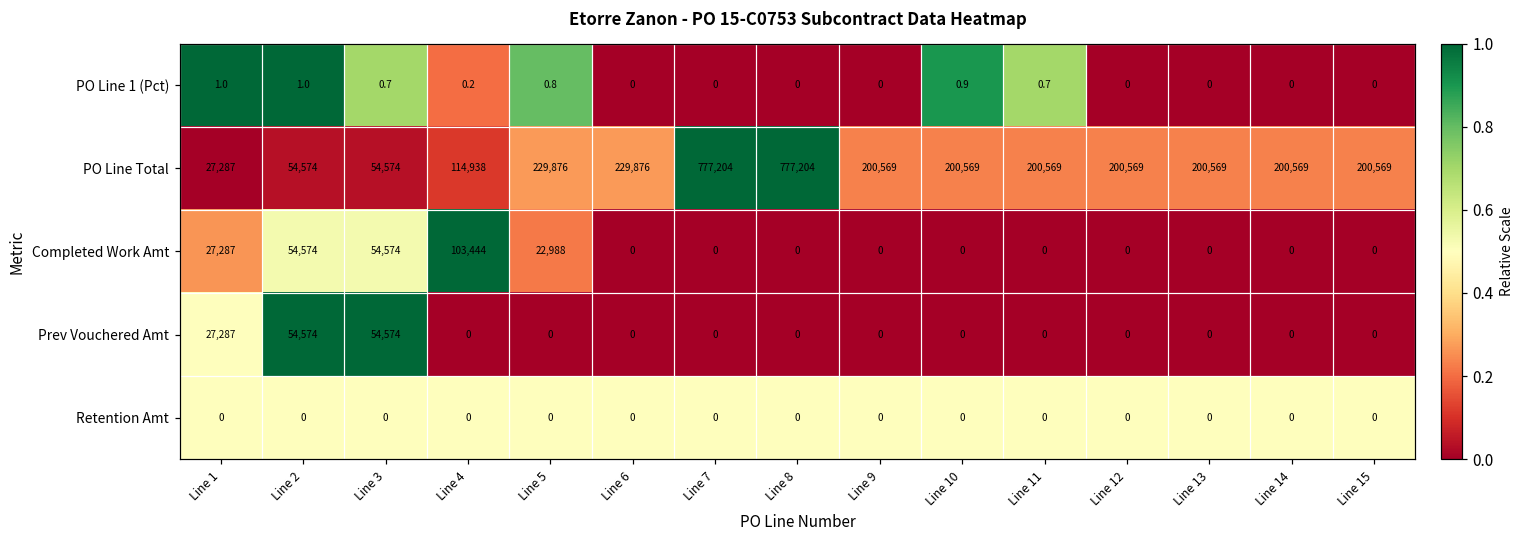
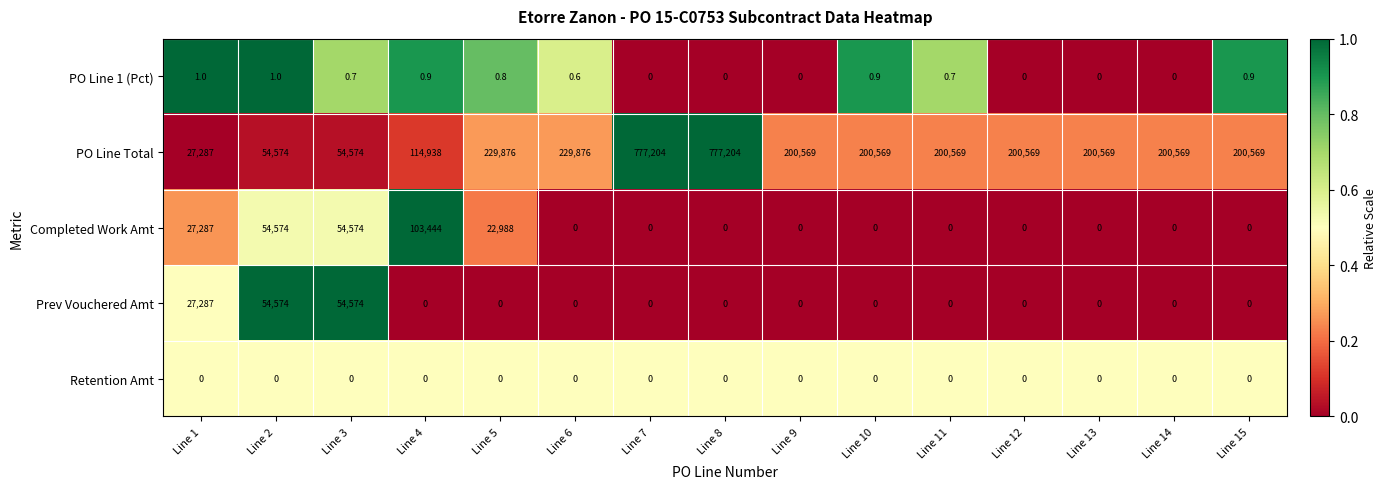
PO Line 1 (Pct), Line 4: 0.2 -> 0.9
PO Line 1 (Pct), Line 6: 0 -> 0.6
PO Line 1 (Pct), Line 15: 0 -> 0.9
